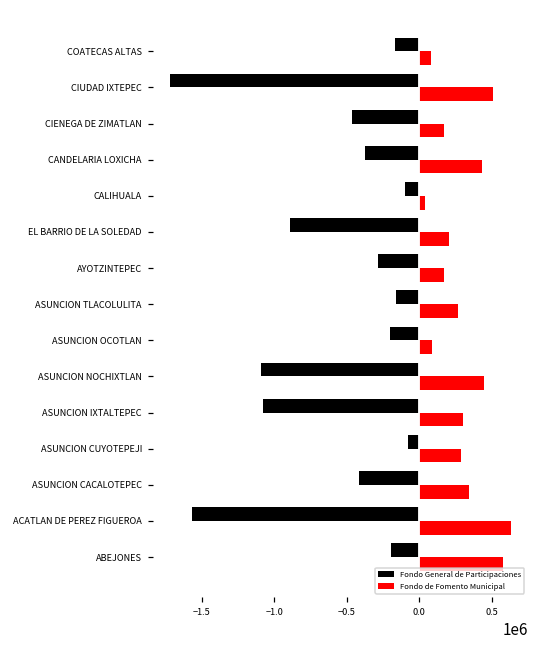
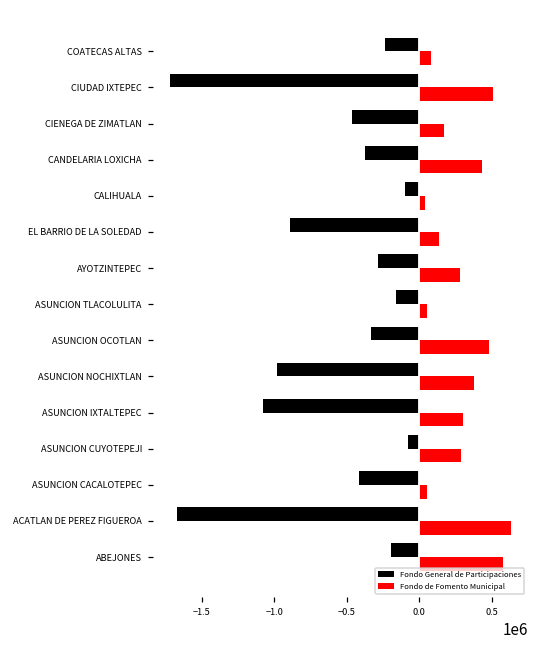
Fondo General de Participaciones, COATECAS ALTAS: -170000 -> -240000
Fondo de Fomento Municipal, EL BARRIO DE LA SOLEDAD: 210000 -> 130000
Fondo de Fomento Municipal, AYOTZINTEPEC: 170000 -> 280000
Fondo de Fomento Municipal, ASUNCION TLACOLULITA: 270000 -> 50000
Fondo General de Participaciones, ASUNCION OCOTLAN: -200000 -> -330000
Fondo de Fomento Municipal, ASUNCION OCOTLAN: 80000 -> 480000
Fondo General de Participaciones, ASUNCION NOCHIXTLAN: -1090000 -> -980000
Fondo de Fomento Municipal, ASUNCION NOCHIXTLAN: 450000 -> 370000
Fondo de Fomento Municipal, ASUNCION CACALOTEPEC: 340000 -> 50000
Fondo General de Participaciones, ACATLAN DE PEREZ FIGUEROA: -1570000 -> -1670000
